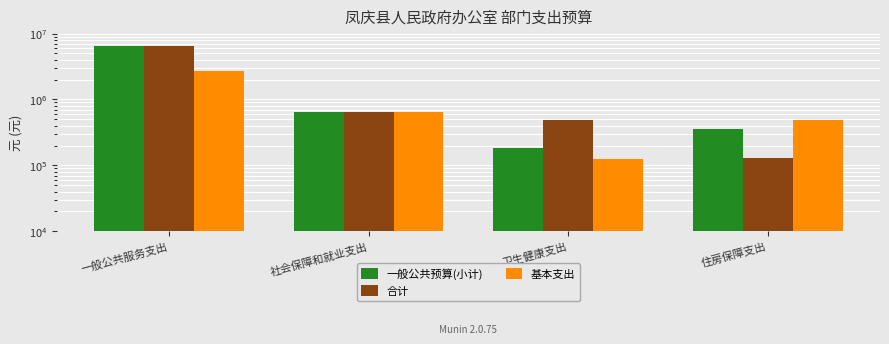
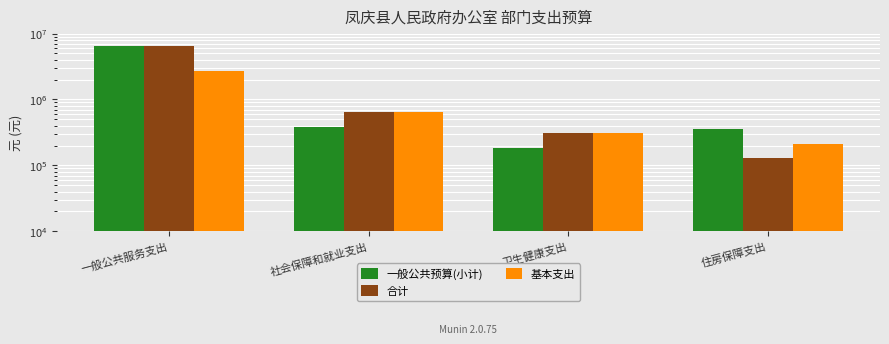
一般公共预算(小计), 社会保障和就业支出: 700000 -> 400000
合计, 卫生健康支出: 500000 -> 300000
基本支出, 卫生健康支出: 130000 -> 300000
基本支出, 住房保障支出: 500000 -> 210000
